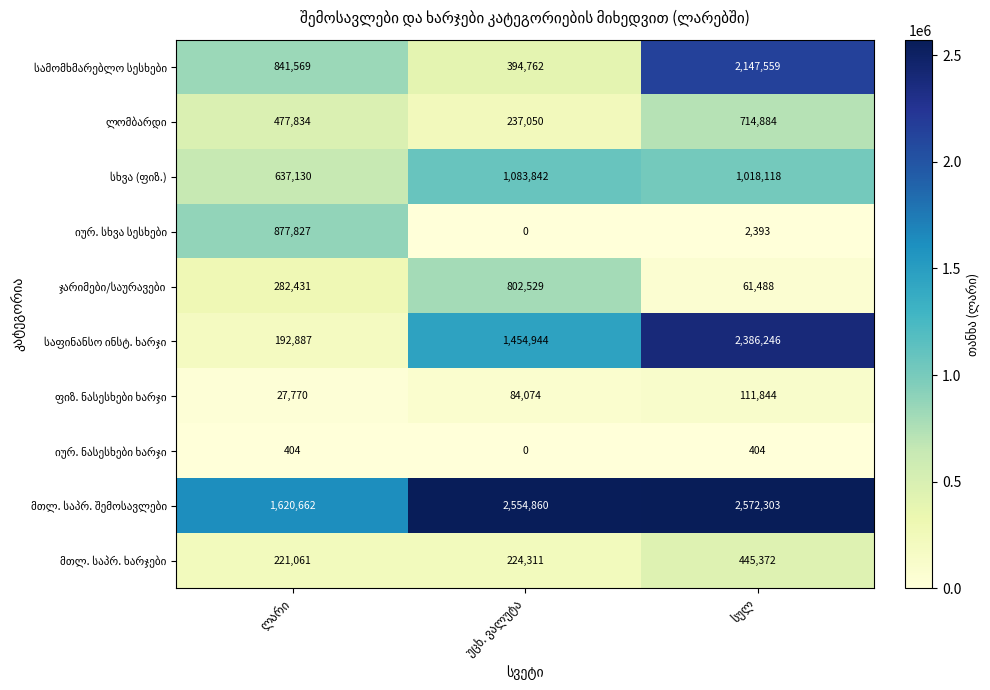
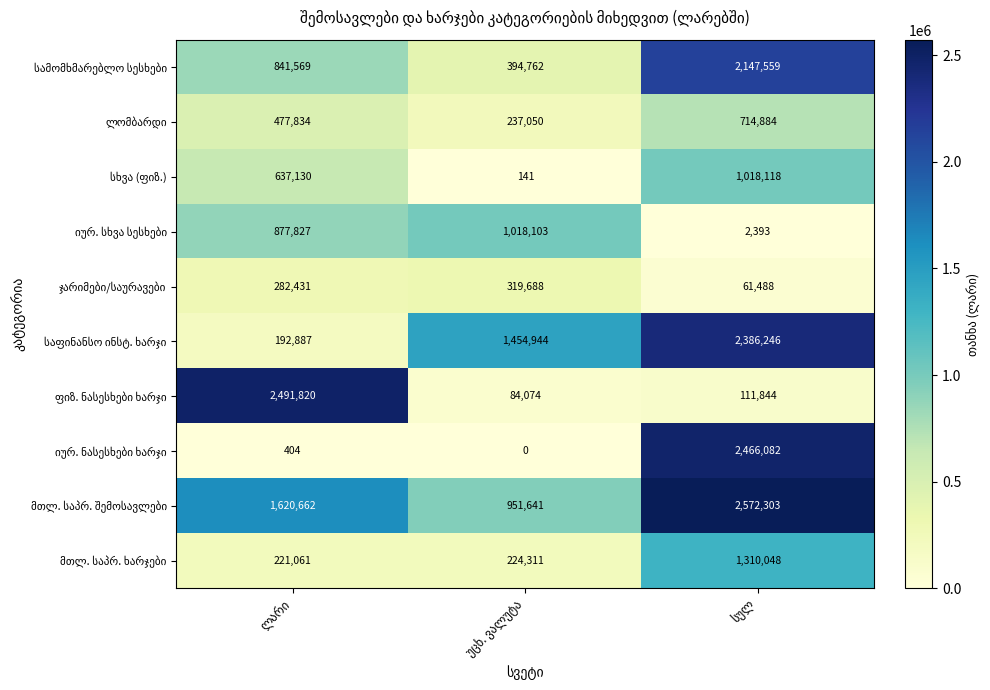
სხვა (ფიზ.), უცხ. ვალუტა: 1,083,842 -> 141
იურ. სხვა სესხები, უცხ. ვალუტა: 0 -> 1,018,103
ჯარიმები/საურავები, უცხ. ვალუტა: 802,529 -> 319,688
ფიზ. ნასესხები ხარჯი, ლარი: 27,770 -> 2,491,820
იურ. ნასესხები ხარჯი, სულ: 404 -> 2,466,082
მთლ. საპრ. შემოსავლები, უცხ. ვალუტა: 2,554,860 -> 951,641
მთლ. საპრ. ხარჯები, სულ: 445,372 -> 1,310,048
